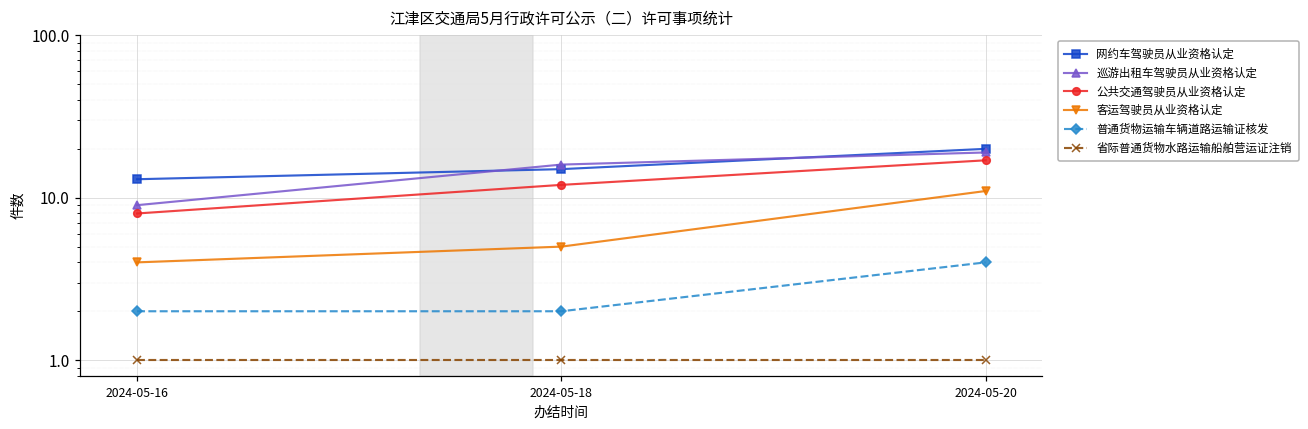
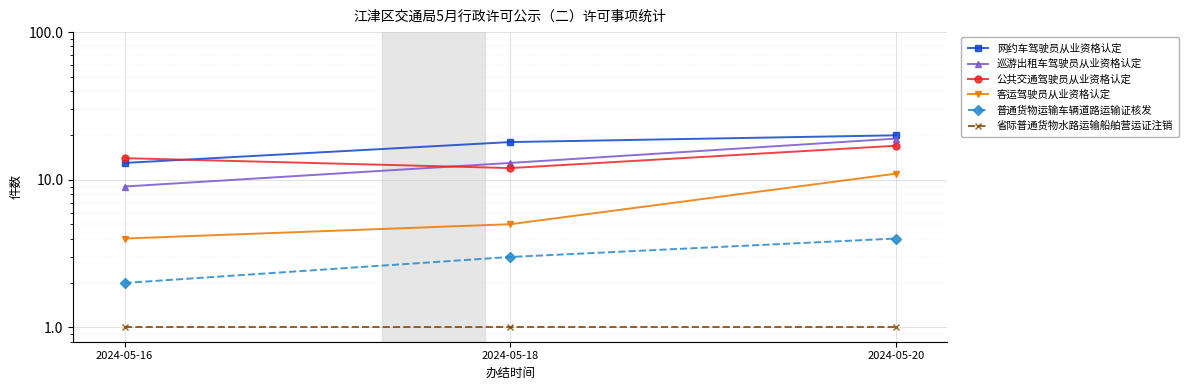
公共交通驾驶员从业资格认定, 2024-05-16: 8 -> 14
网约车驾驶员从业资格认定, 2024-05-18: 15 -> 18
巡游出租车驾驶员从业资格认定, 2024-05-18: 16 -> 13
普通货物运输车辆道路运输证核发, 2024-05-18: 2 -> 3
